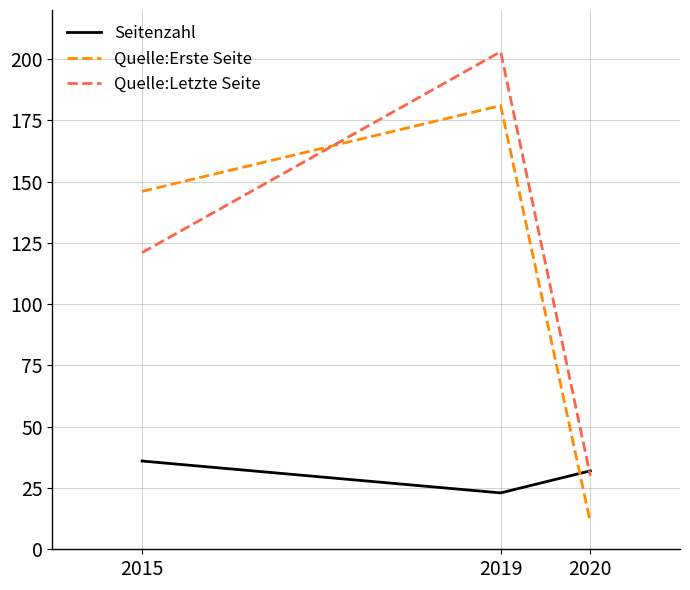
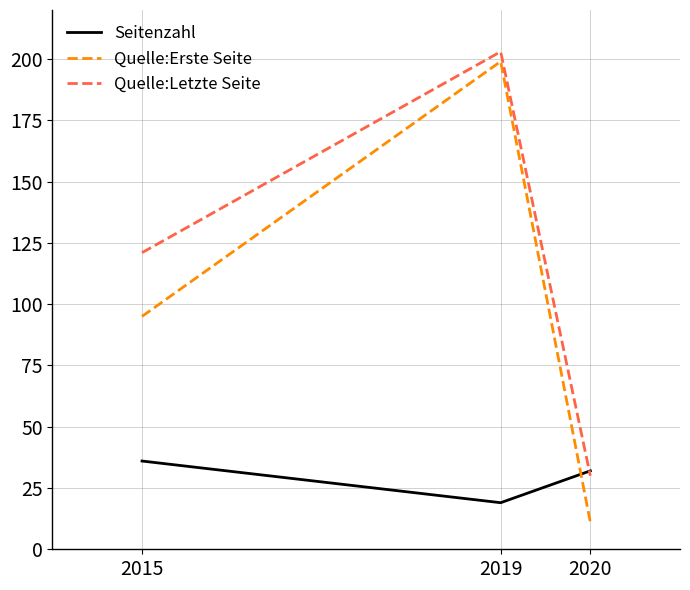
Quelle:Erste Seite, 2015: 146 -> 95
Seitenzahl, 2019: 23 -> 19
Quelle:Erste Seite, 2019: 181 -> 199
